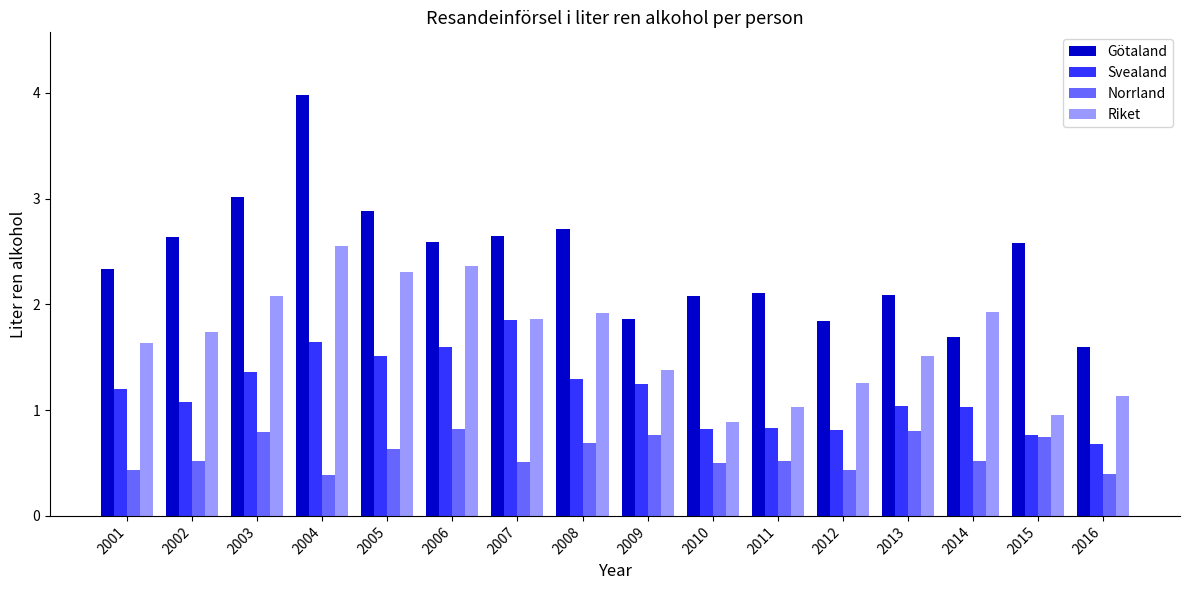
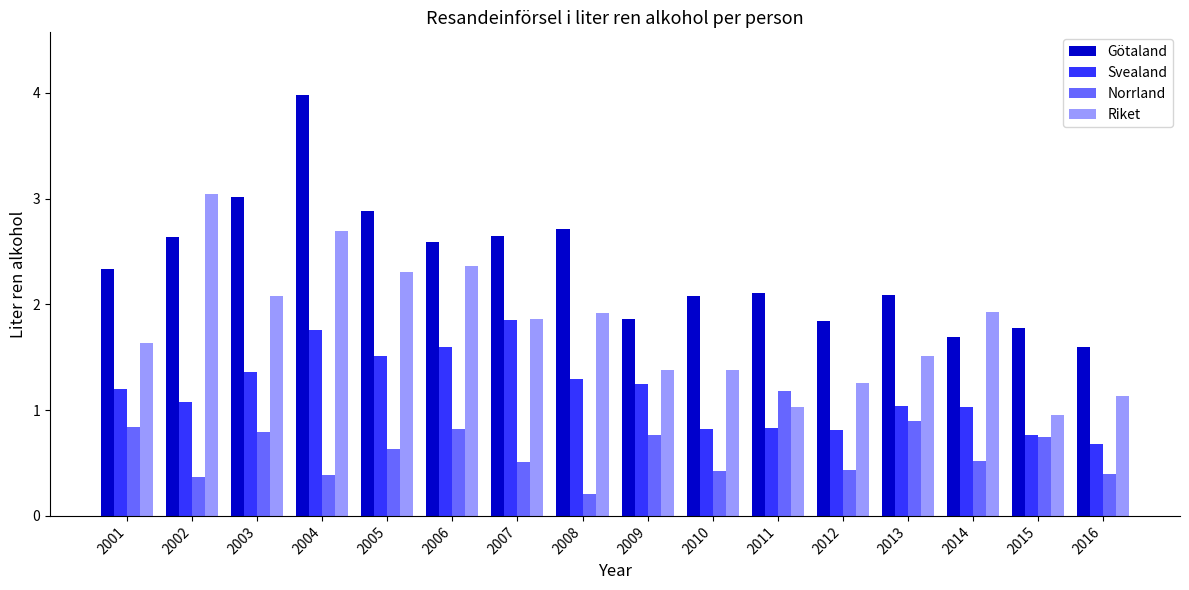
Norrland, 2001: 0.43 -> 0.84
Norrland, 2002: 0.52 -> 0.37
Riket, 2002: 1.74 -> 3.04
Svealand, 2004: 1.64 -> 1.76
Riket, 2004: 2.55 -> 2.70
Norrland, 2008: 0.68 -> 0.21
Norrland, 2010: 0.50 -> 0.42
Riket, 2010: 0.89 -> 1.38
Norrland, 2011: 0.52 -> 1.18
Norrland, 2013: 0.80 -> 0.90
Götaland, 2015: 2.58 -> 1.77
